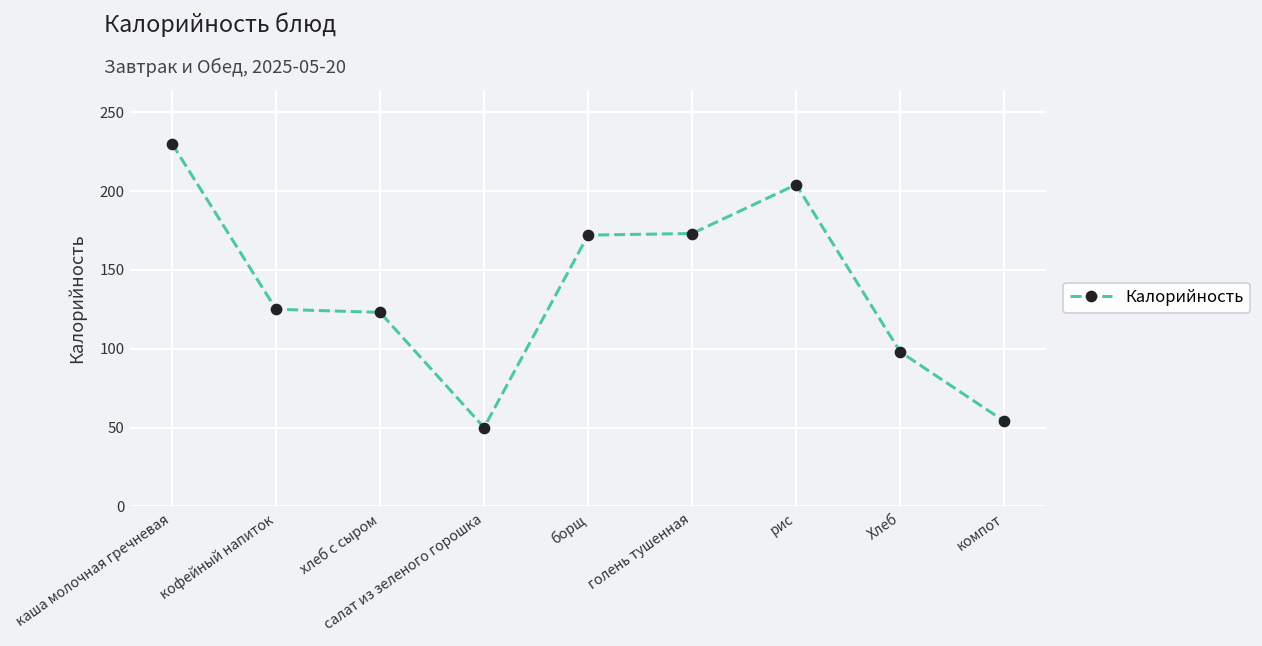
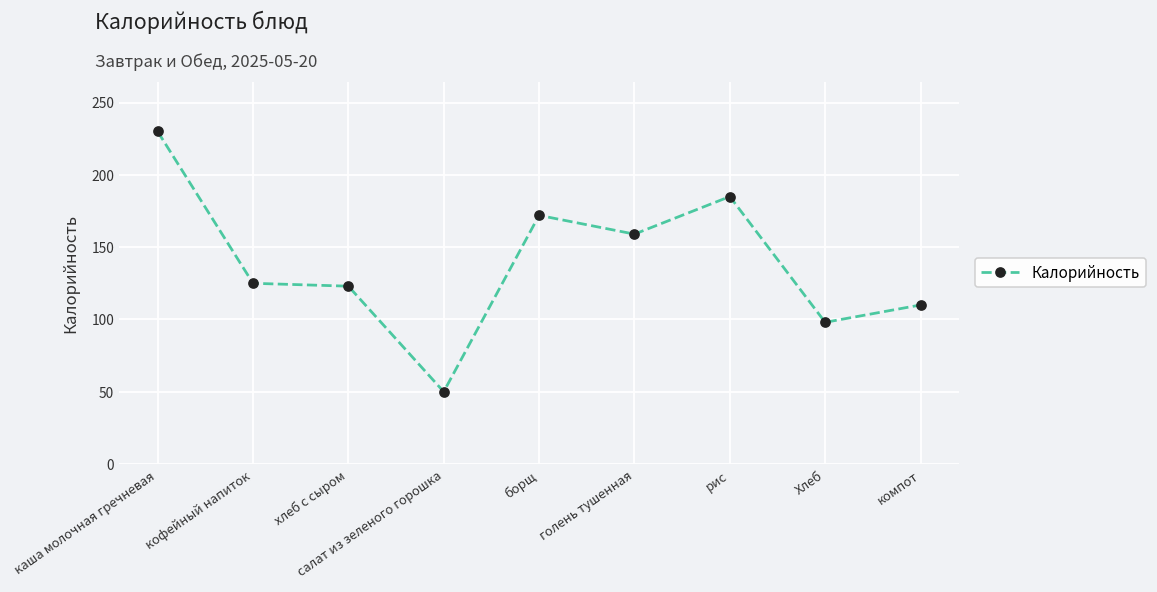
голень тушенная: 173 -> 159
рис: 204 -> 185
компот: 54 -> 110
